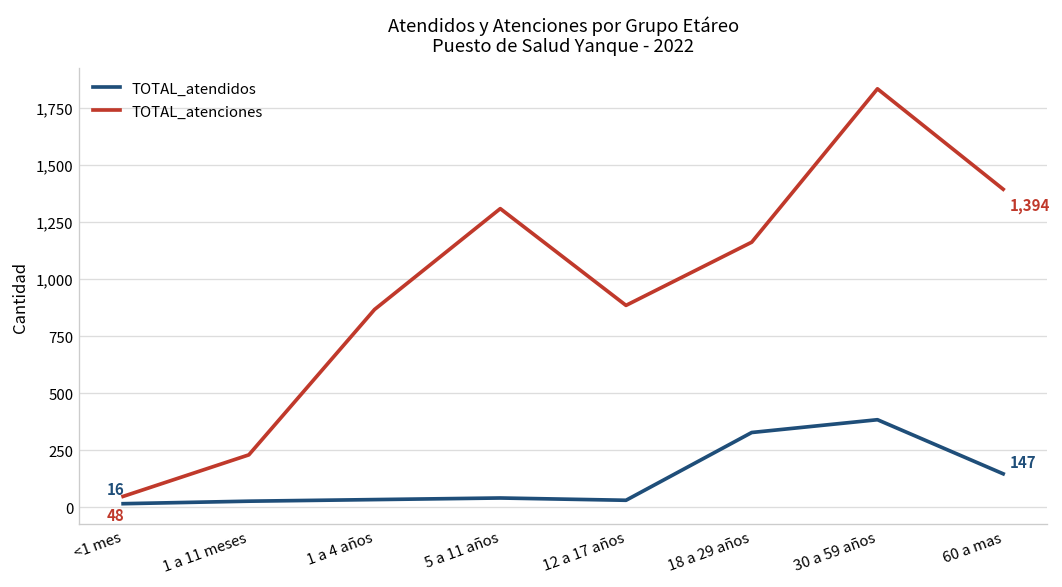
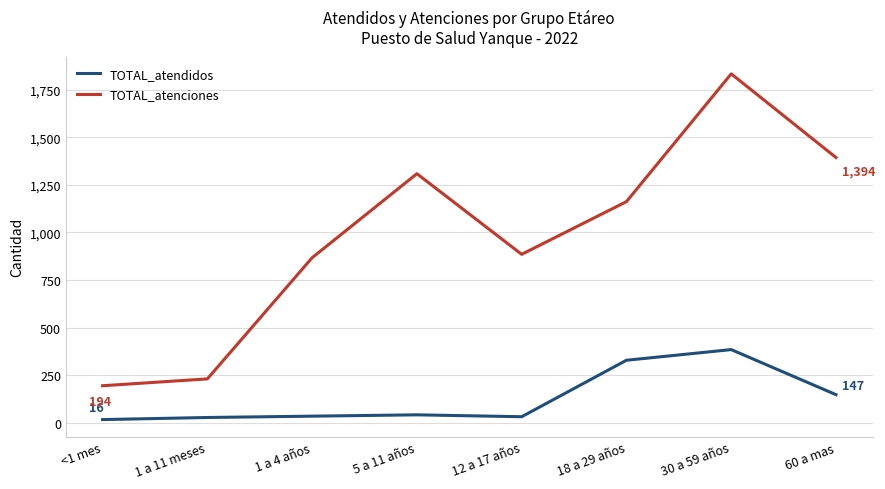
TOTAL_atenciones, <1 mes: 48 -> 194
